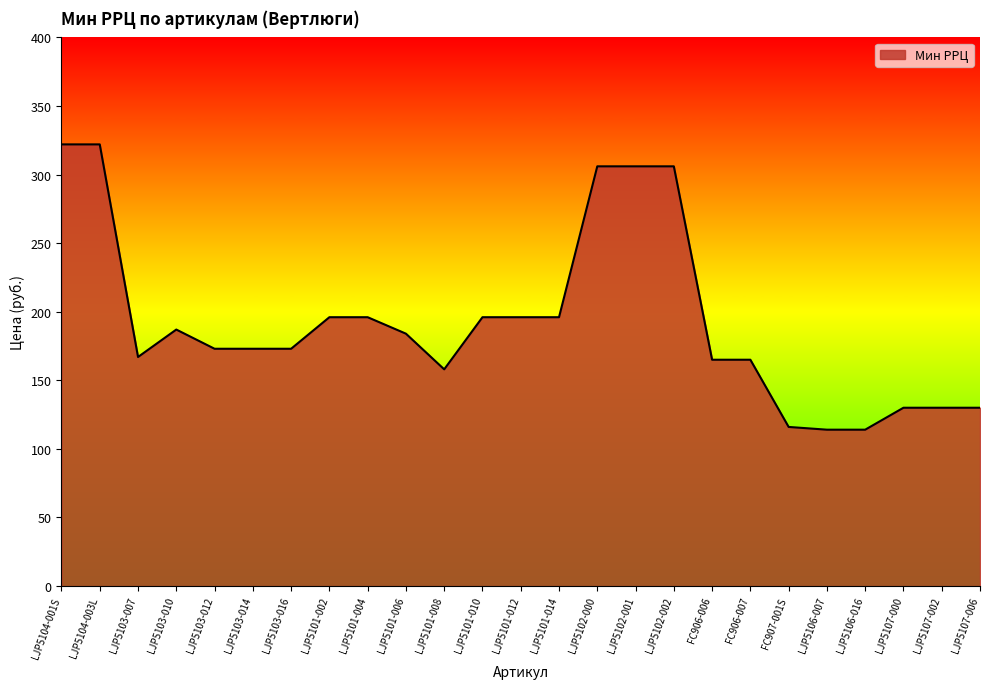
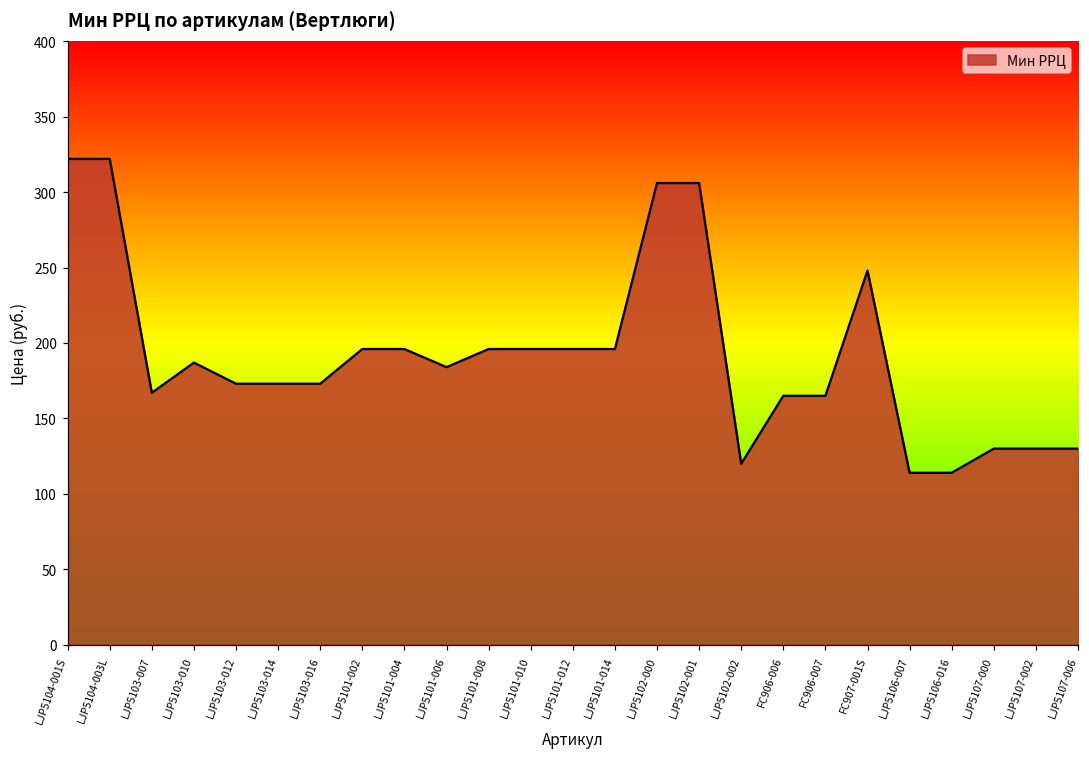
LJP5101-008: 158 -> 196
LJP5102-002: 306 -> 120
FC907-001S: 116 -> 248
